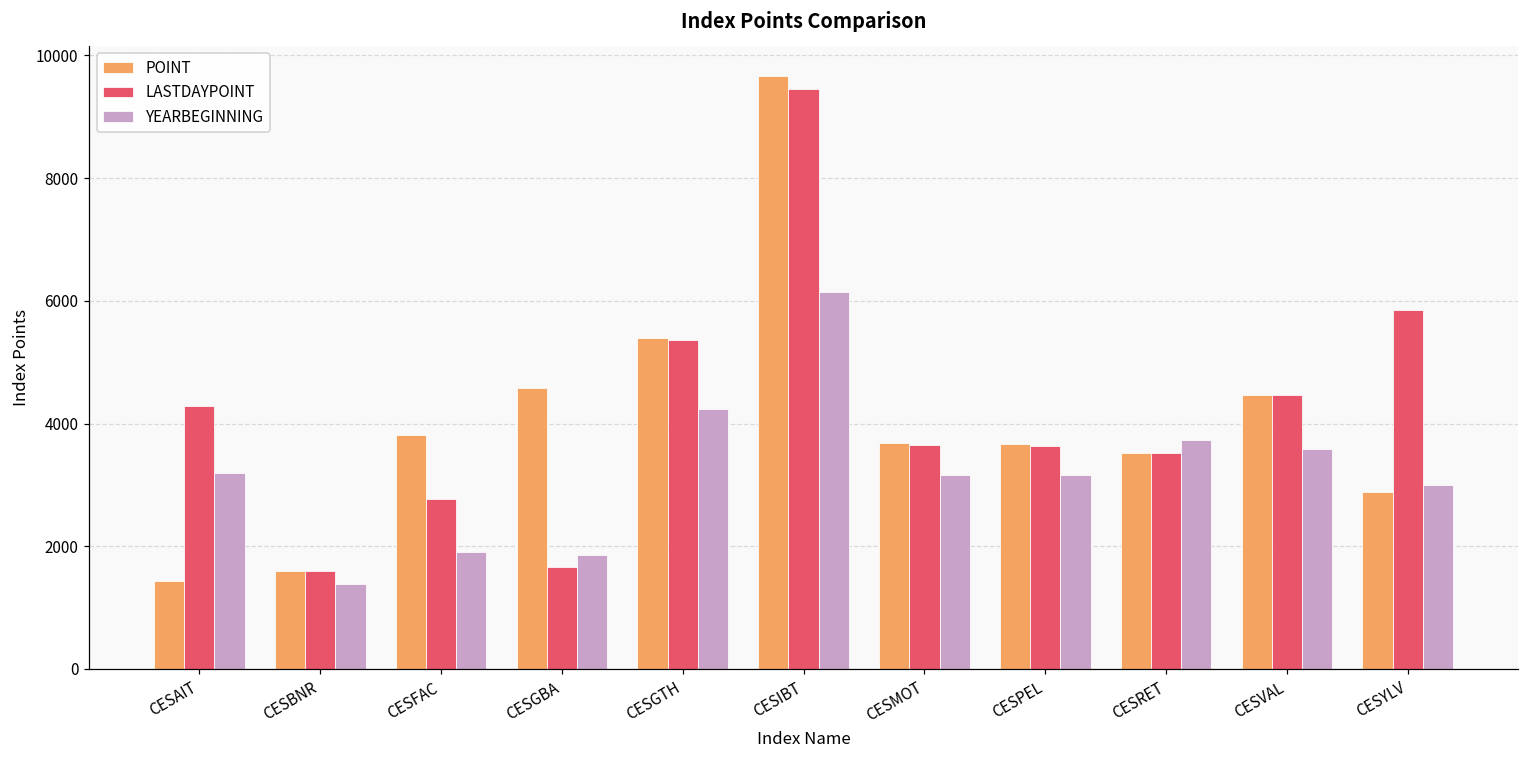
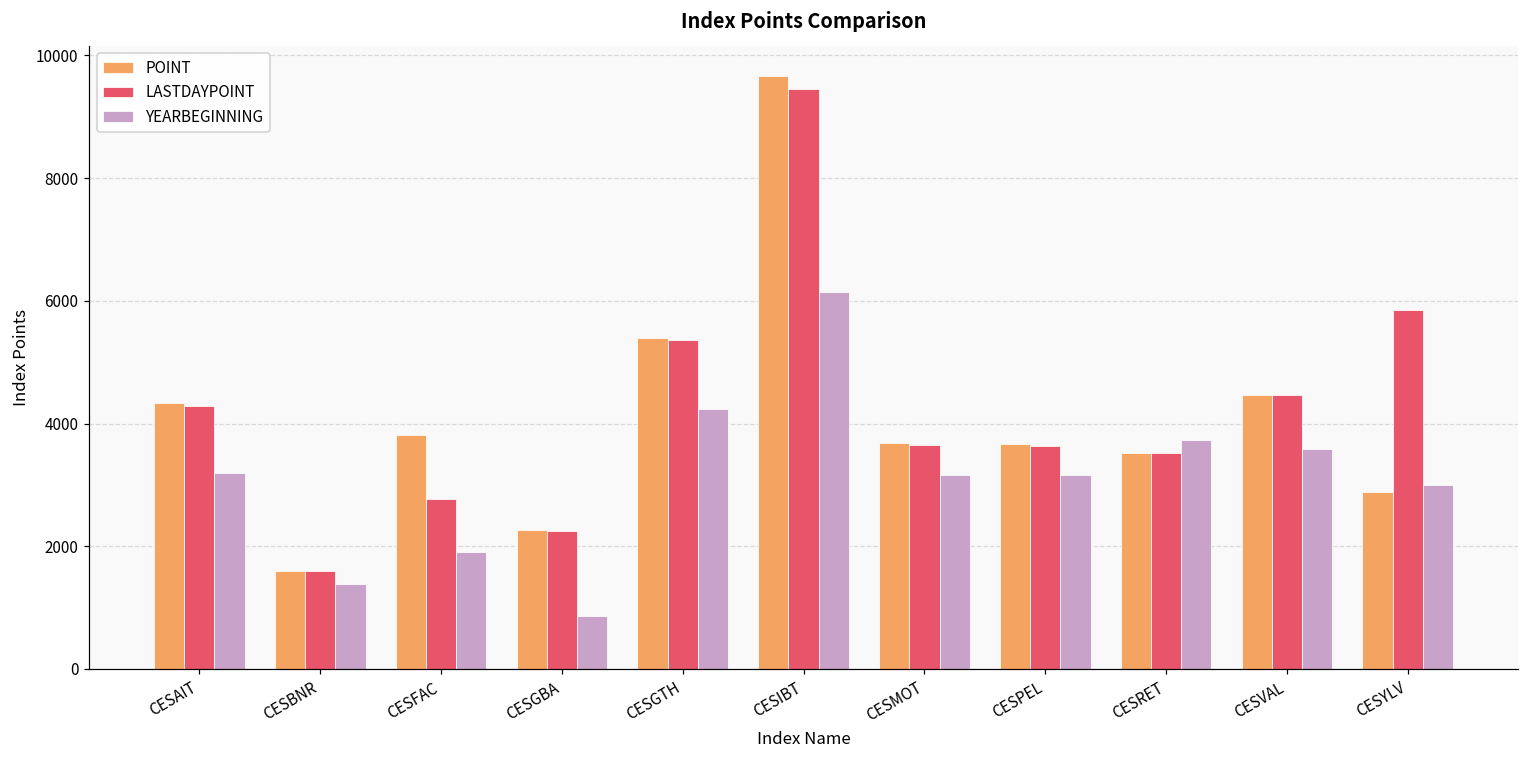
POINT, CESAIT: 1400 -> 4300
POINT, CESGBA: 4600 -> 2300
LASTDAYPOINT, CESGBA: 1700 -> 2300
YEARBEGINNING, CESGBA: 1900 -> 900
